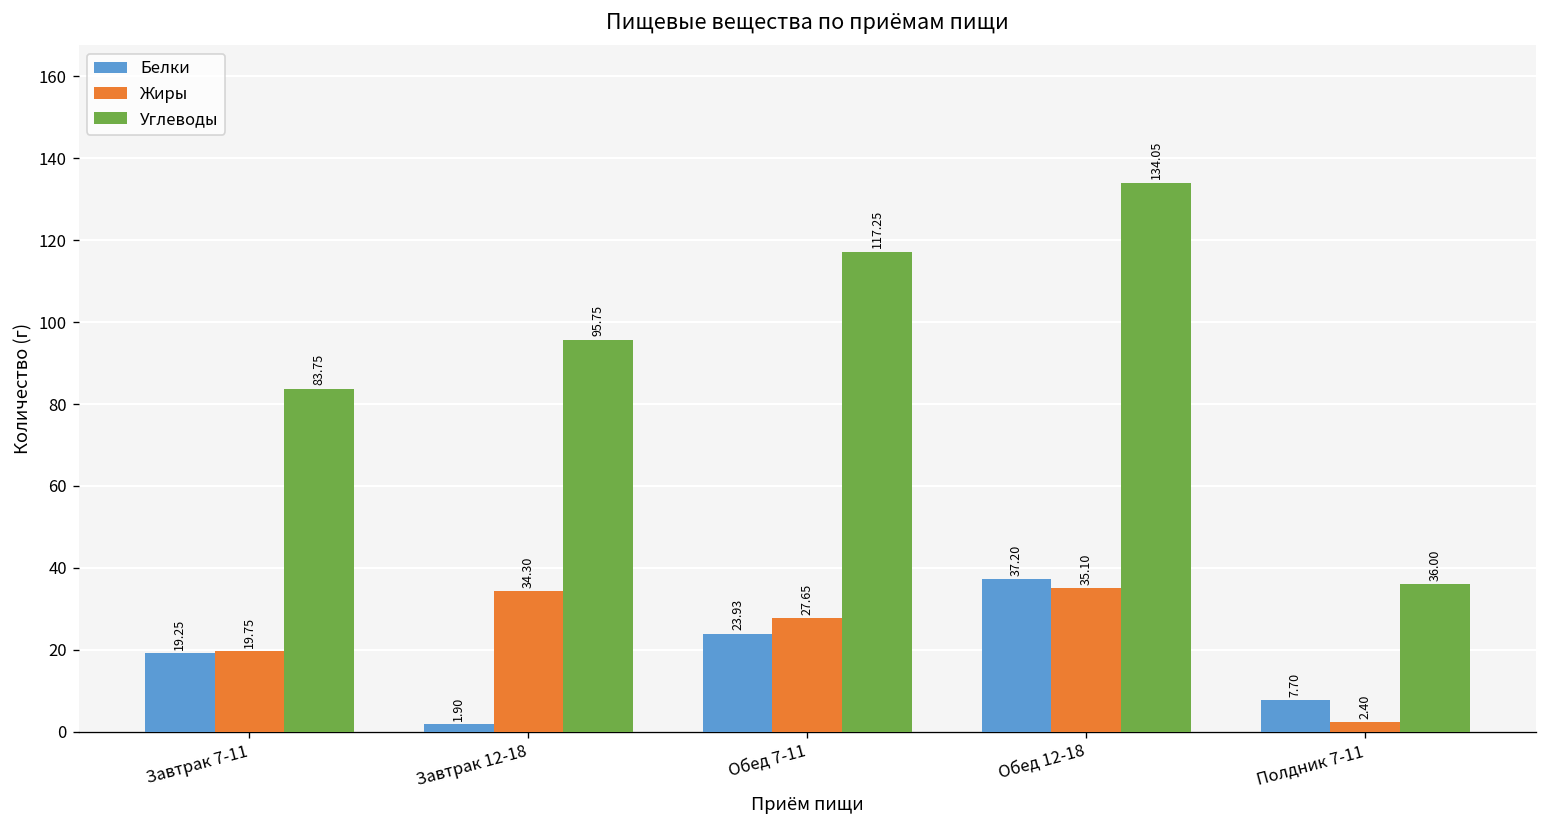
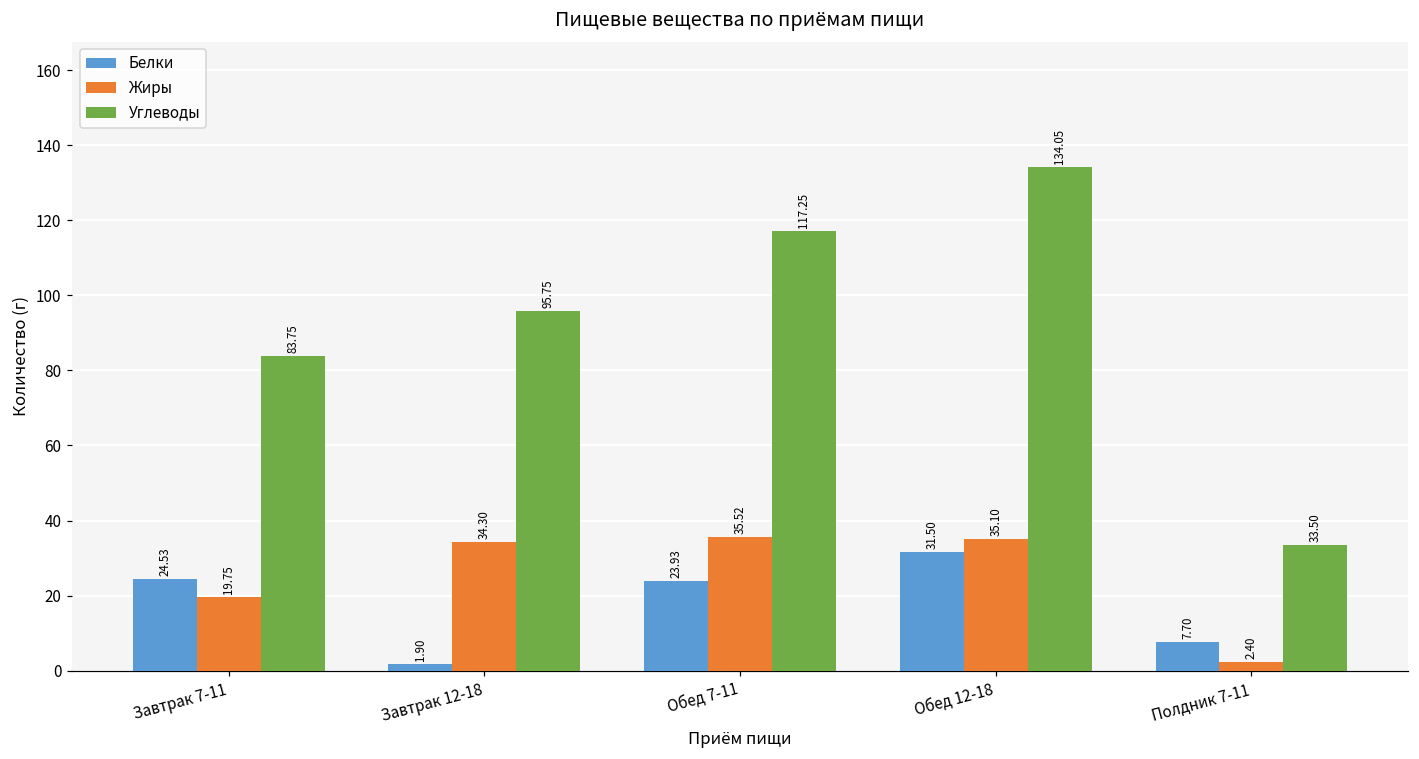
Белки, Завтрак 7-11: 19.25 -> 24.53
Жиры, Обед 7-11: 27.65 -> 35.52
Белки, Обед 12-18: 37.20 -> 31.50
Углеводы, Полдник 7-11: 36.00 -> 33.50
